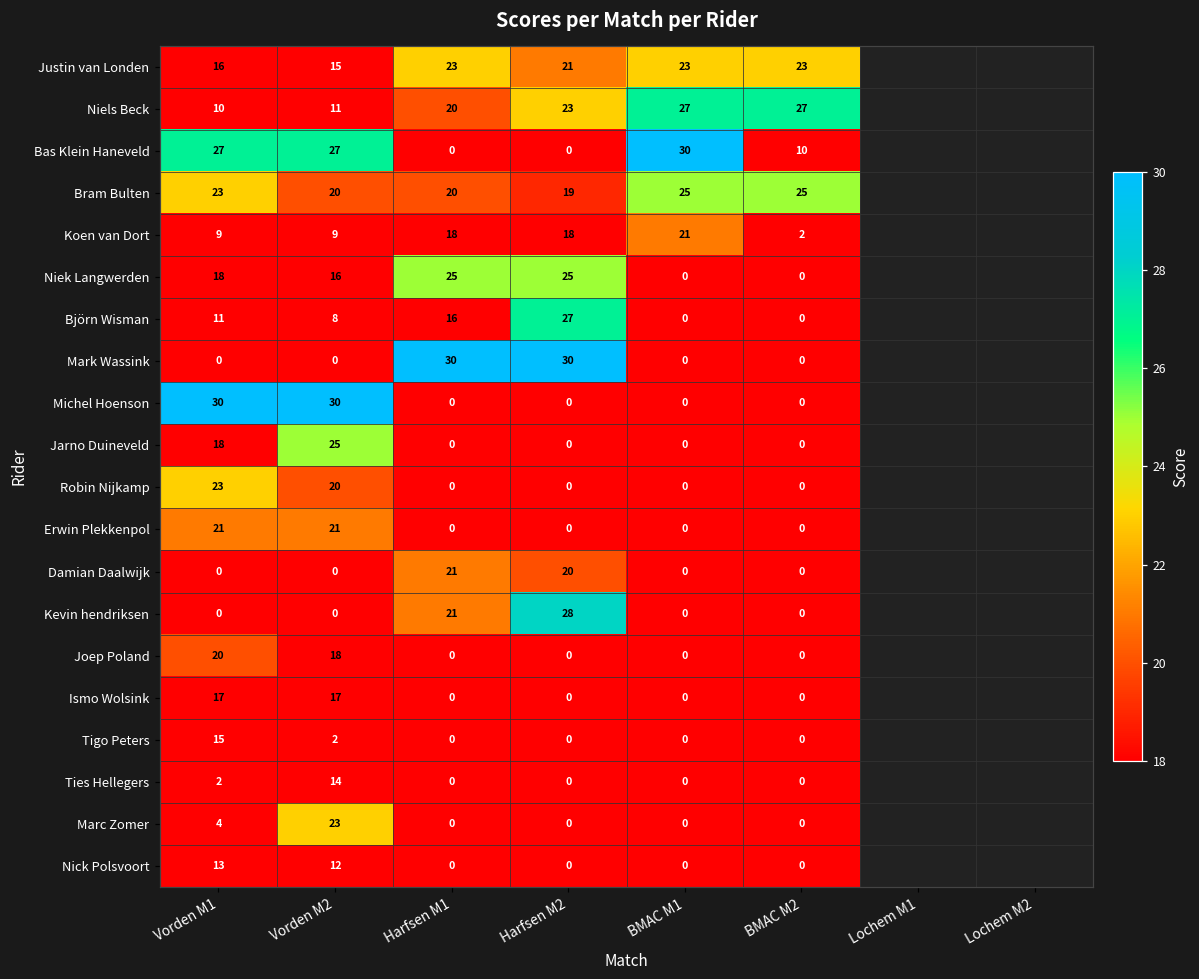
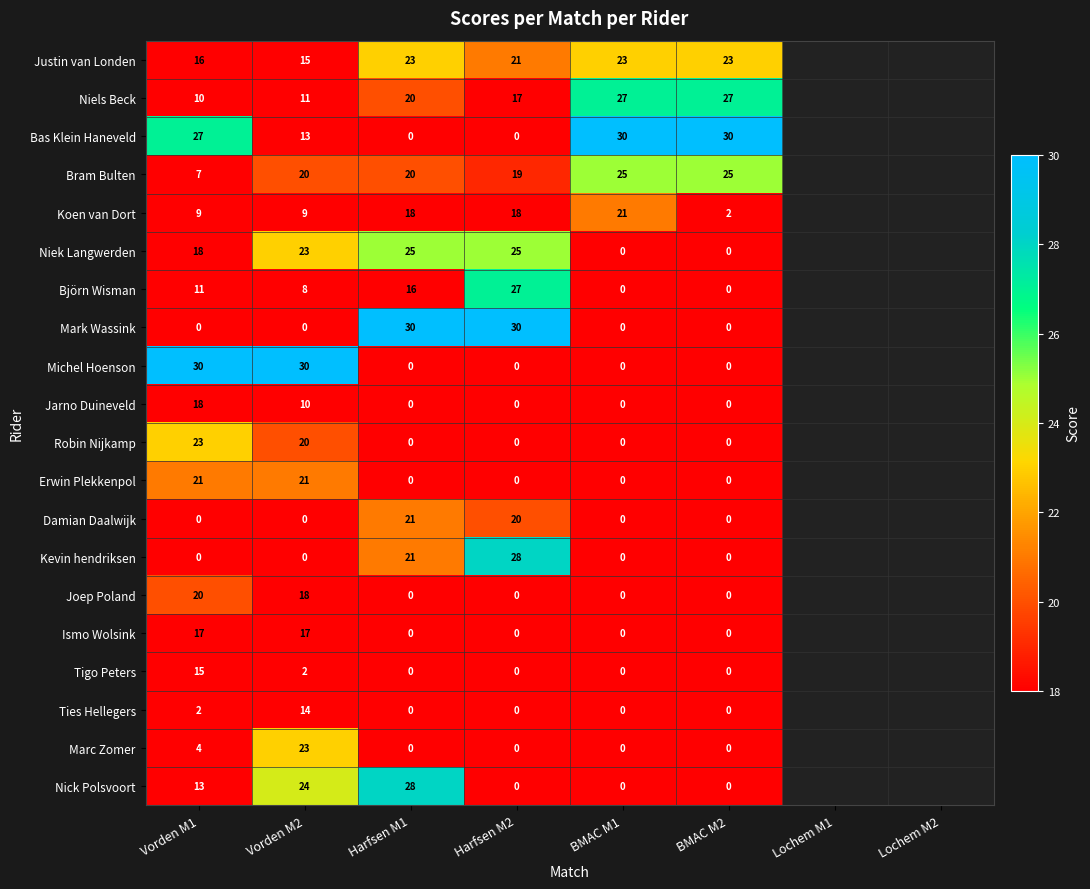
Niels Beck, Harfsen M2: 23 -> 17
Bas Klein Haneveld, Vorden M2: 27 -> 13
Bas Klein Haneveld, BMAC M2: 10 -> 30
Bram Bulten, Vorden M1: 23 -> 7
Niek Langwerden, Vorden M2: 16 -> 23
Jarno Duineveld, Vorden M2: 25 -> 10
Nick Polsvoort, Vorden M2: 12 -> 24
Nick Polsvoort, Harfsen M1: 0 -> 28
